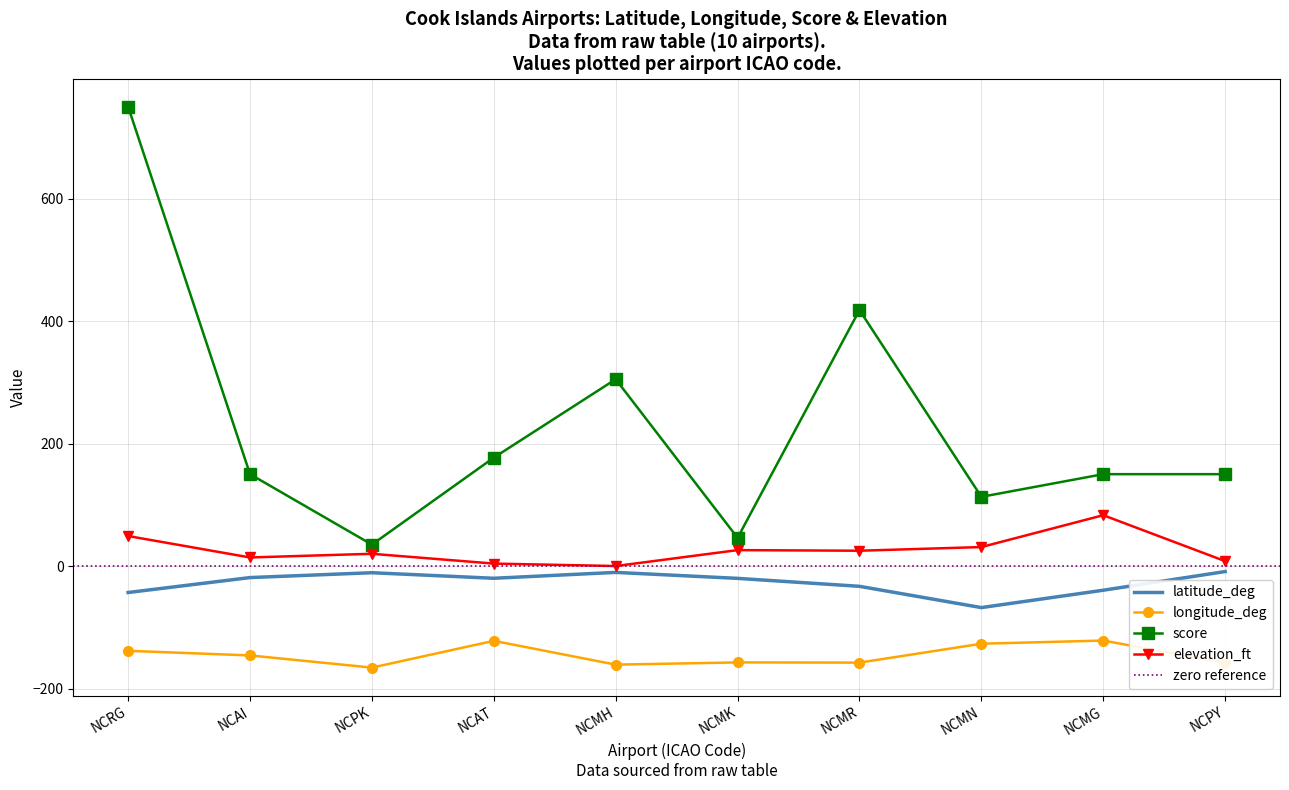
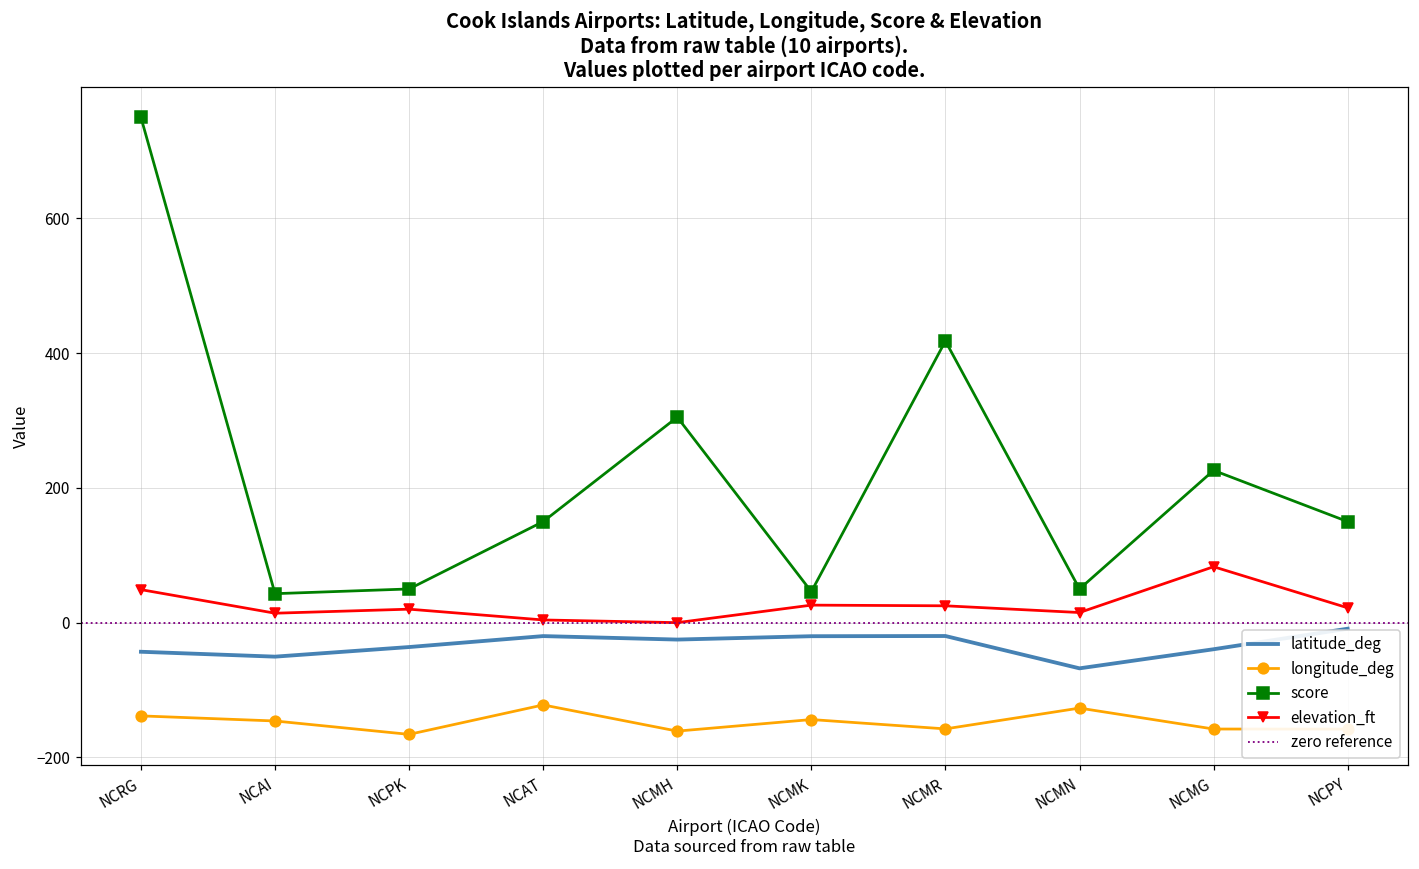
latitude_deg, NCAI: -20 -> -50
score, NCAI: 150 -> 40
latitude_deg, NCPK: -10 -> -40
score, NCPK: 40 -> 50
score, NCAT: 180 -> 150
latitude_deg, NCMH: -10 -> -30
longitude_deg, NCMK: -160 -> -140
latitude_deg, NCMR: -30 -> -20
score, NCMN: 110 -> 50
elevation_ft, NCMN: 30 -> 20
longitude_deg, NCMG: -120 -> -160
score, NCMG: 150 -> 230
elevation_ft, NCPY: 10 -> 20
